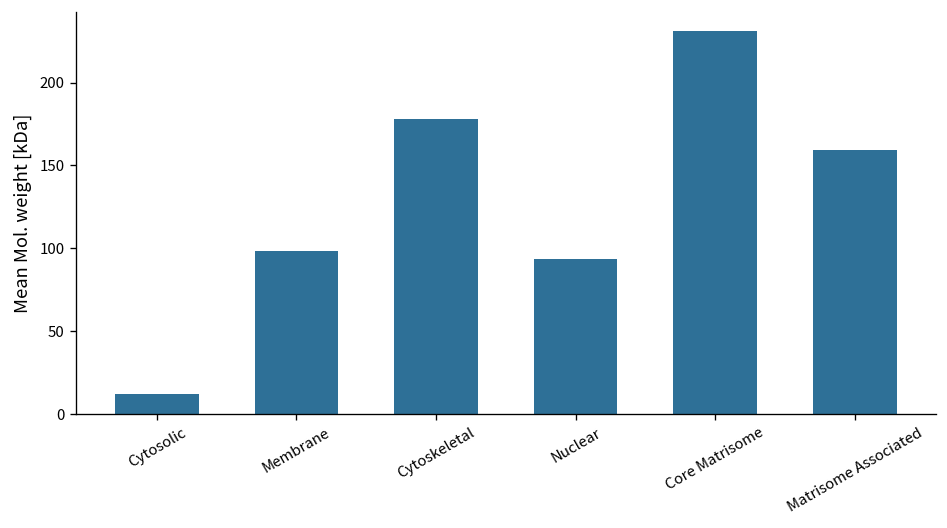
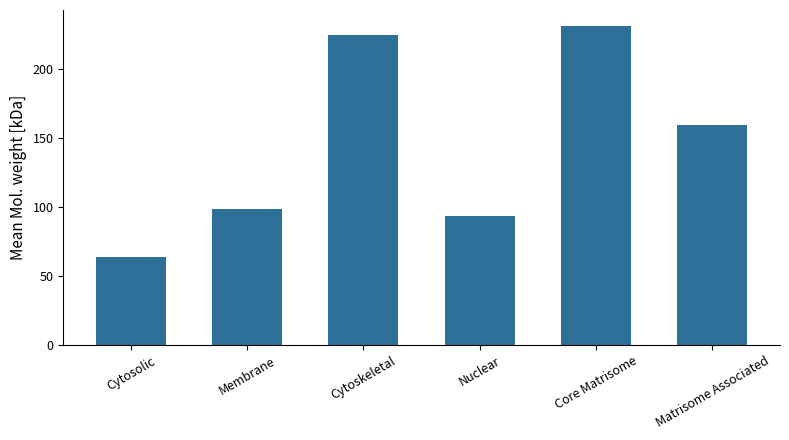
Cytosolic: 12 -> 64
Cytoskeletal: 178 -> 224
